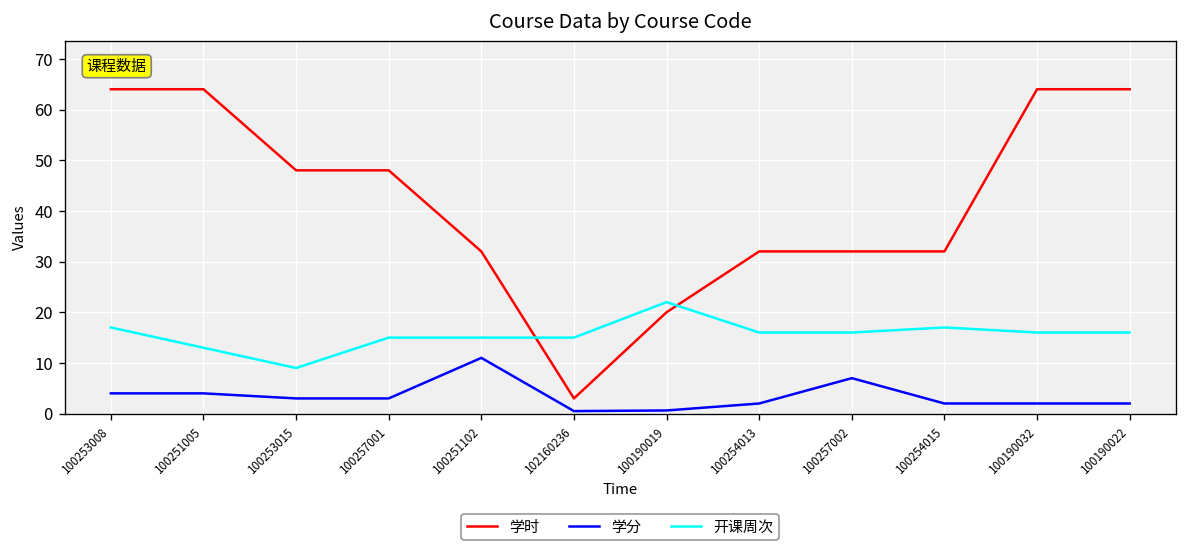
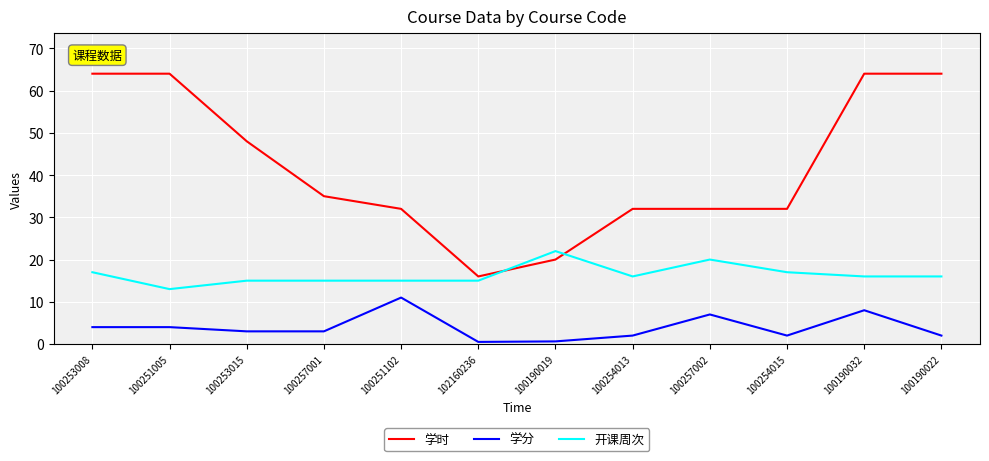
开课周次, 100253015: 9 -> 15
学时, 100257001: 48 -> 35
学时, 102160236: 3 -> 16
开课周次, 100257002: 16 -> 20
学分, 100190032: 2 -> 8
